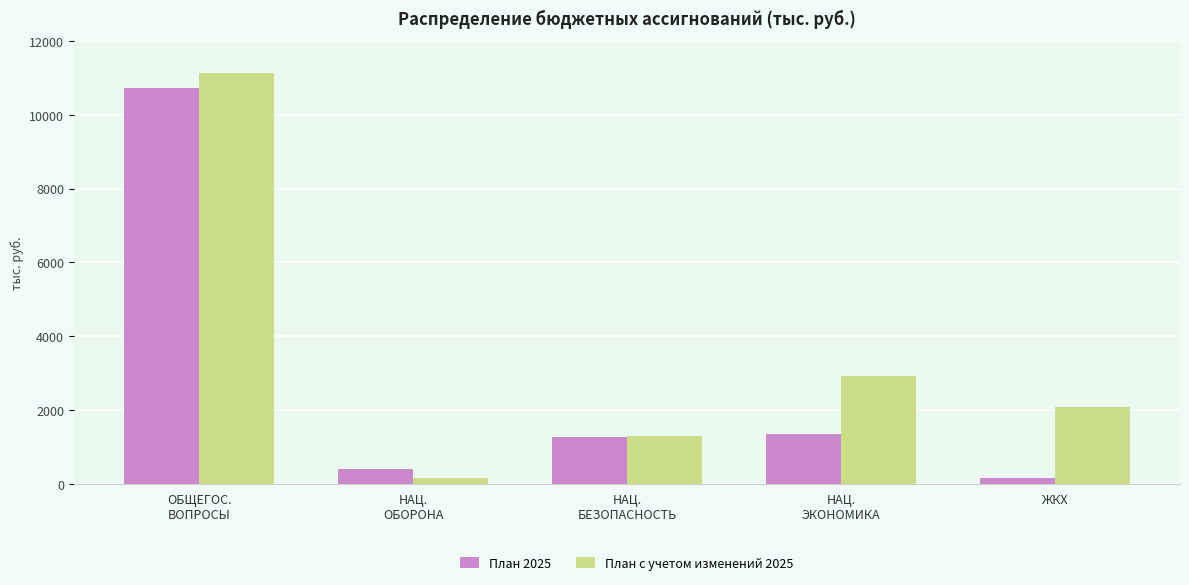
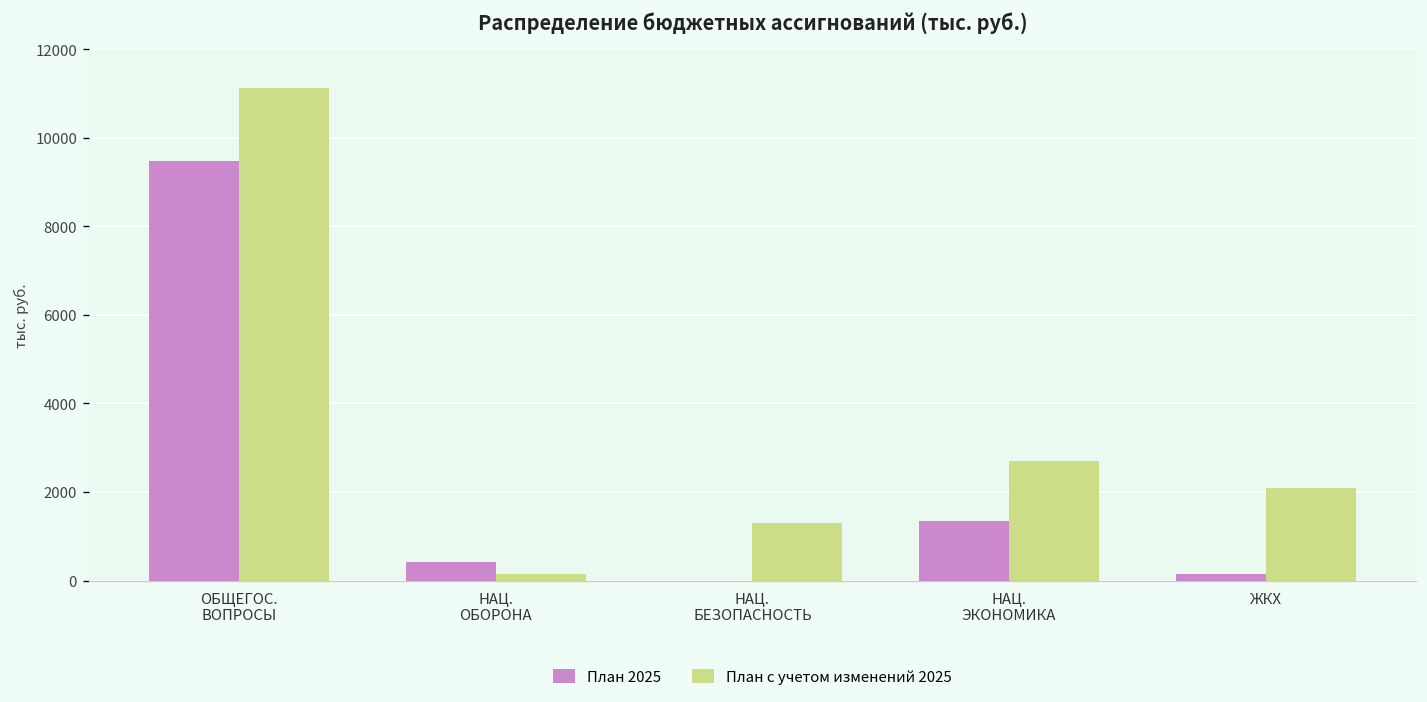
План 2025, ОБЩЕГОС. ВОПРОСЫ: 10700 -> 9500
План 2025, НАЦ. БЕЗОПАСНОСТЬ: 1300 -> 0
План с учетом изменений 2025, НАЦ. ЭКОНОМИКА: 2900 -> 2700
